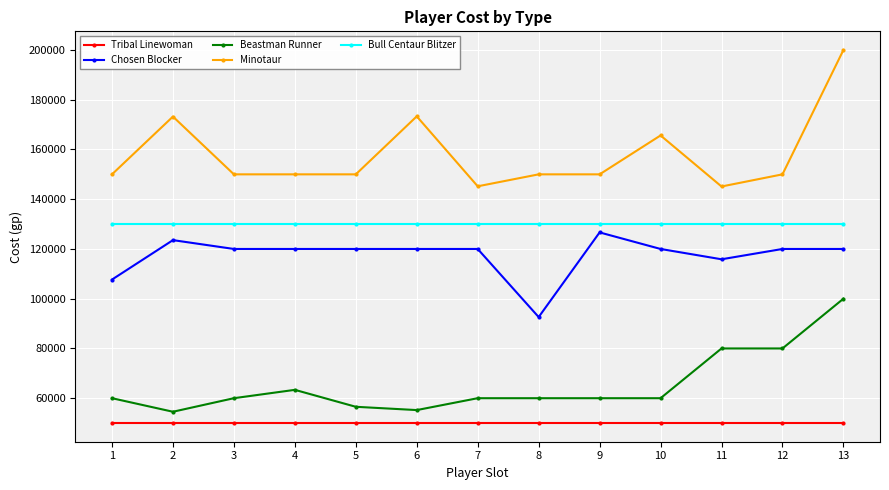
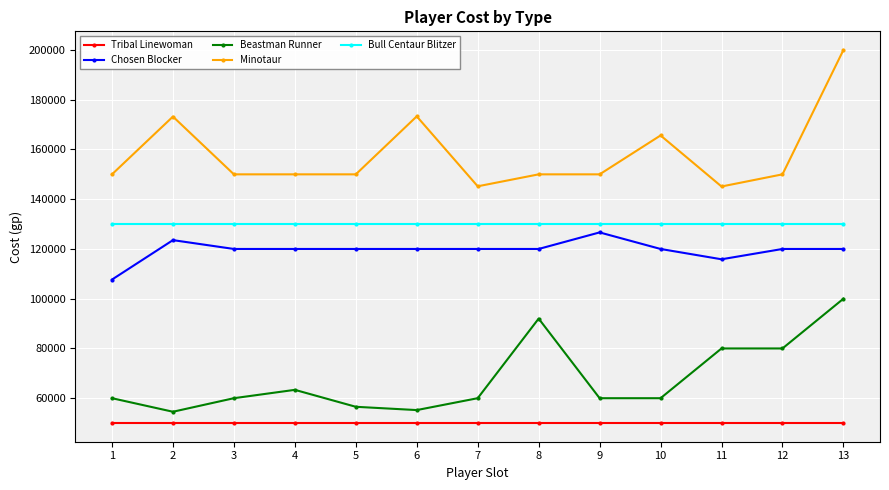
Chosen Blocker, 8: 93000 -> 120000
Beastman Runner, 8: 60000 -> 92000
